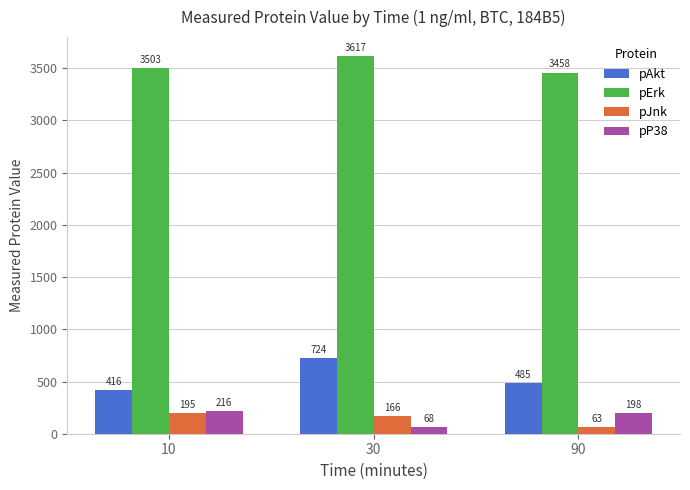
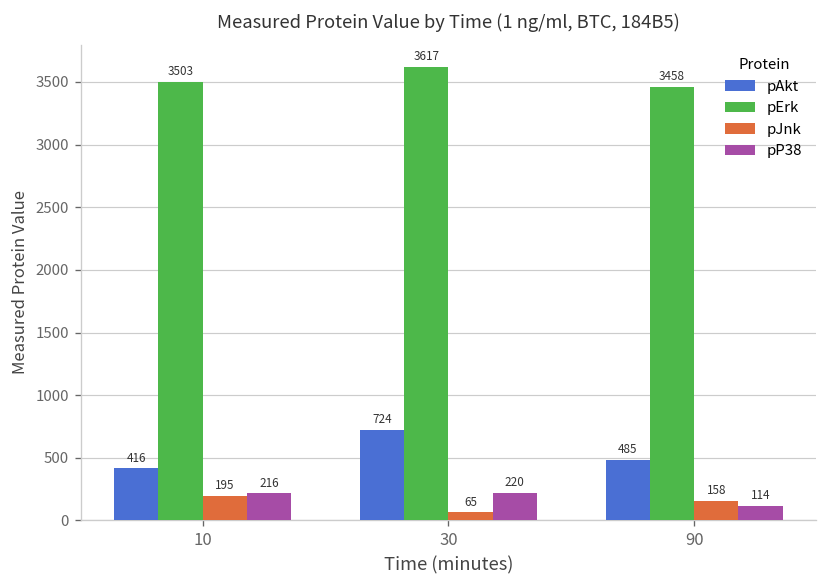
pJnk, 30: 166 -> 65
pP38, 30: 68 -> 220
pJnk, 90: 63 -> 158
pP38, 90: 198 -> 114
